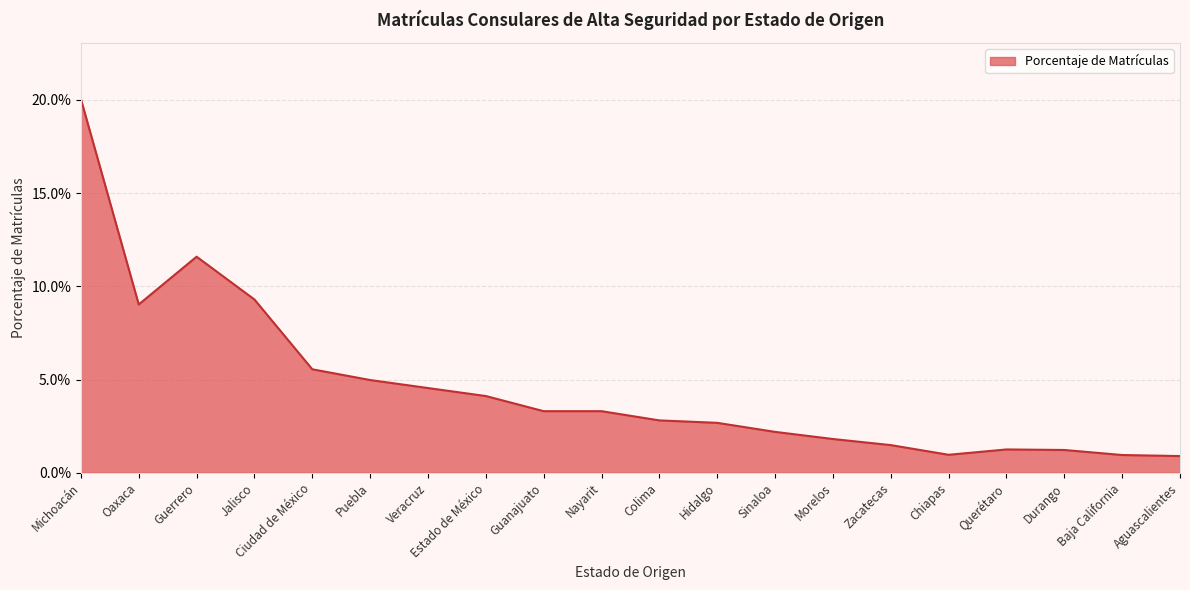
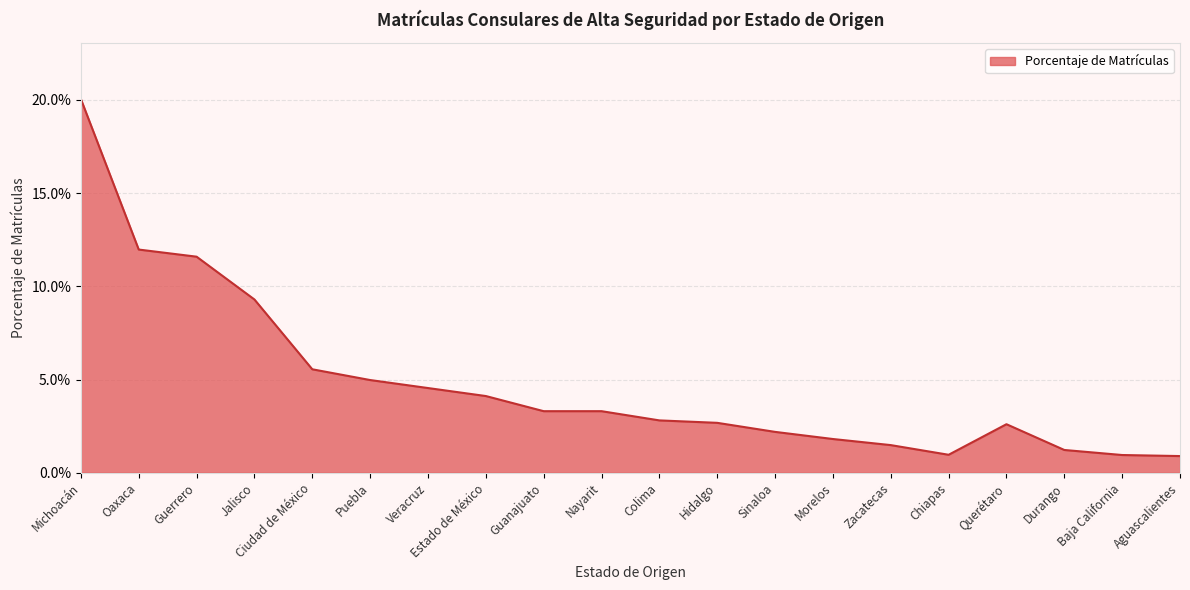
Oaxaca: 9.0% -> 12.0%
Querétaro: 1.3% -> 2.6%
